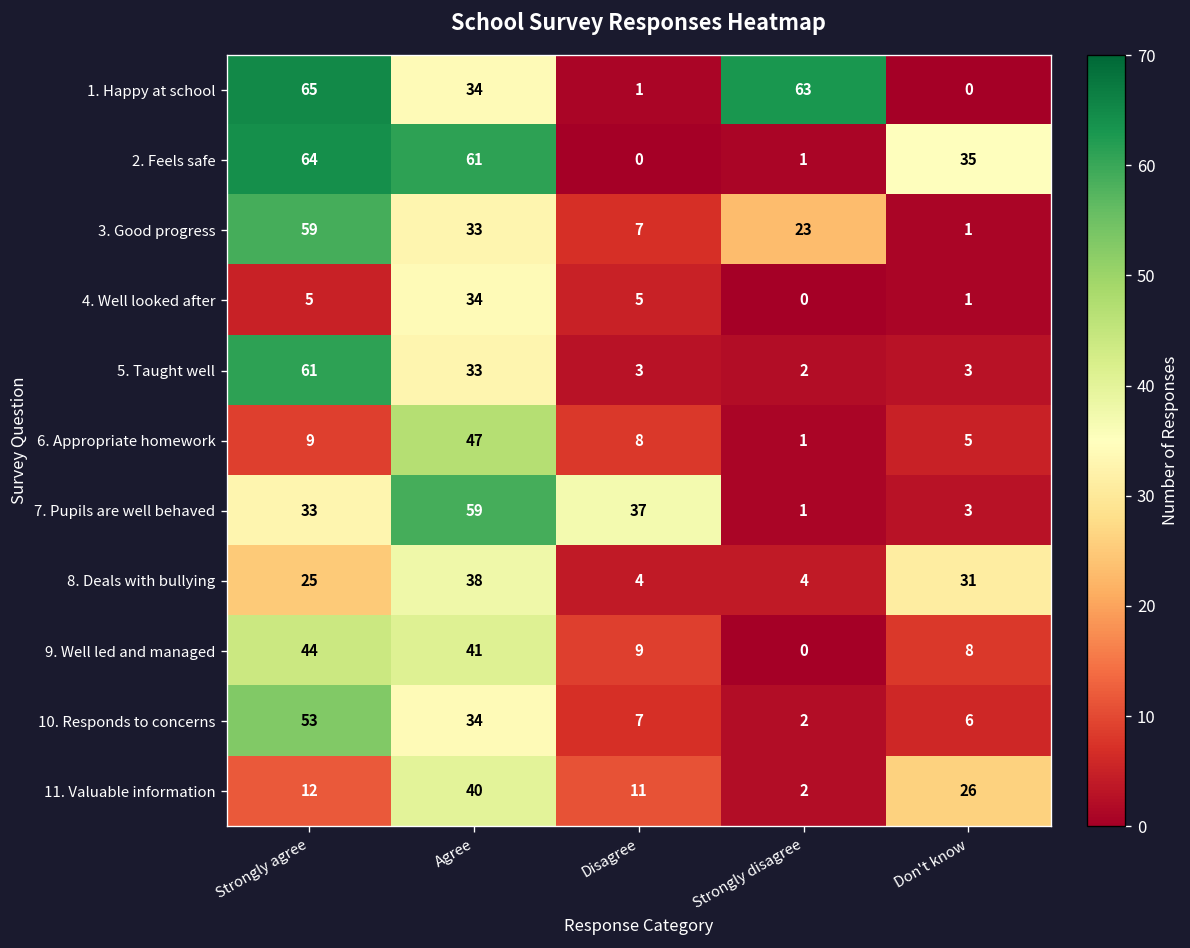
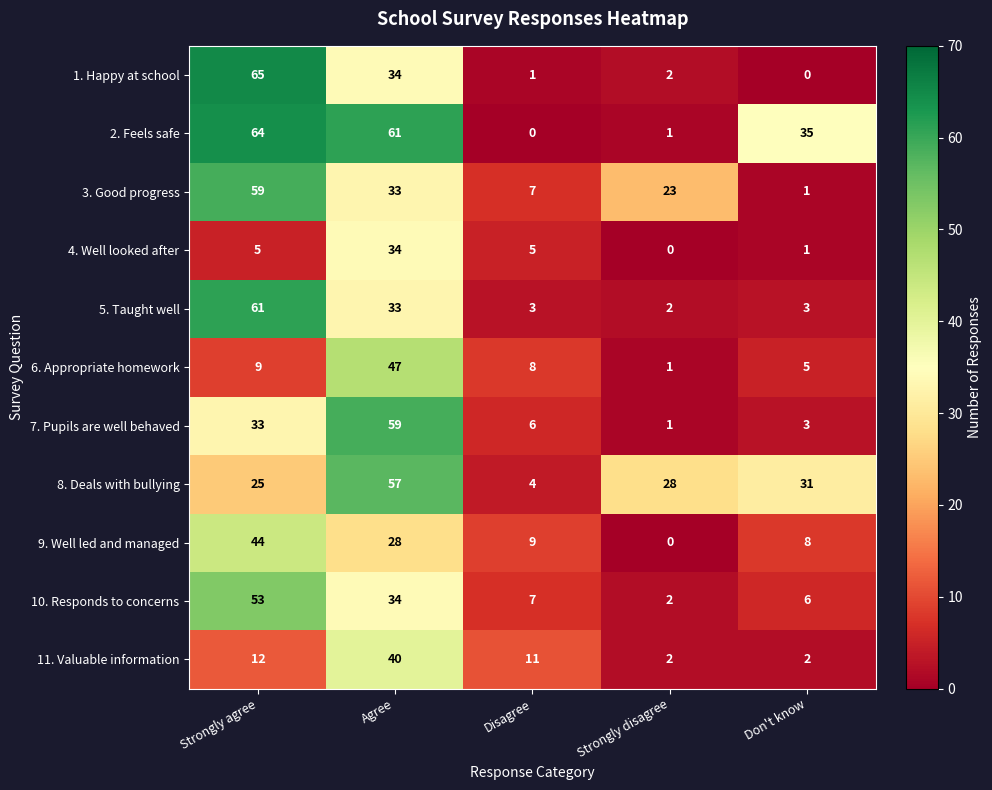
1. Happy at school, Strongly disagree: 63 -> 2
7. Pupils are well behaved, Disagree: 37 -> 6
8. Deals with bullying, Agree: 38 -> 57
8. Deals with bullying, Strongly disagree: 4 -> 28
9. Well led and managed, Agree: 41 -> 28
11. Valuable information, Don't know: 26 -> 2
